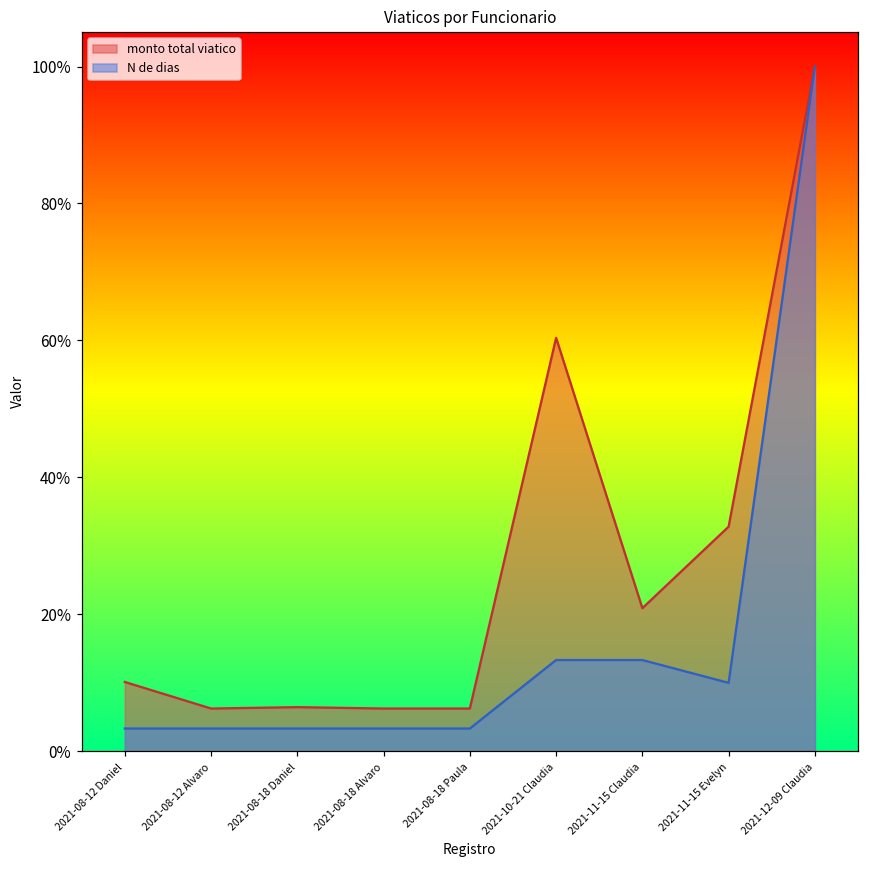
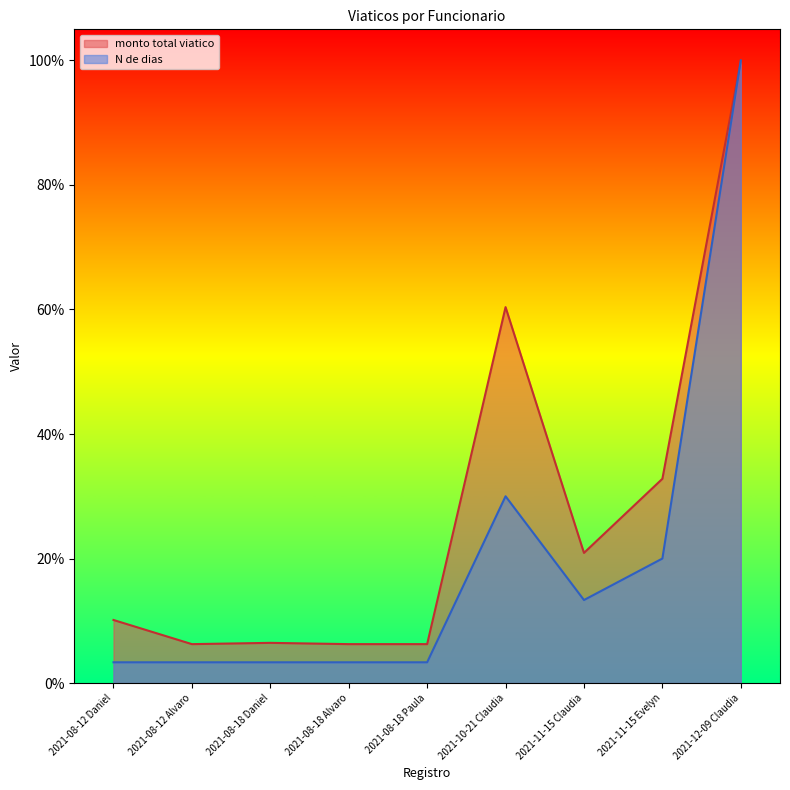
N de dias, 2021-10-21 Claudia: 13% -> 30%
N de dias, 2021-11-15 Evelyn: 10% -> 20%
